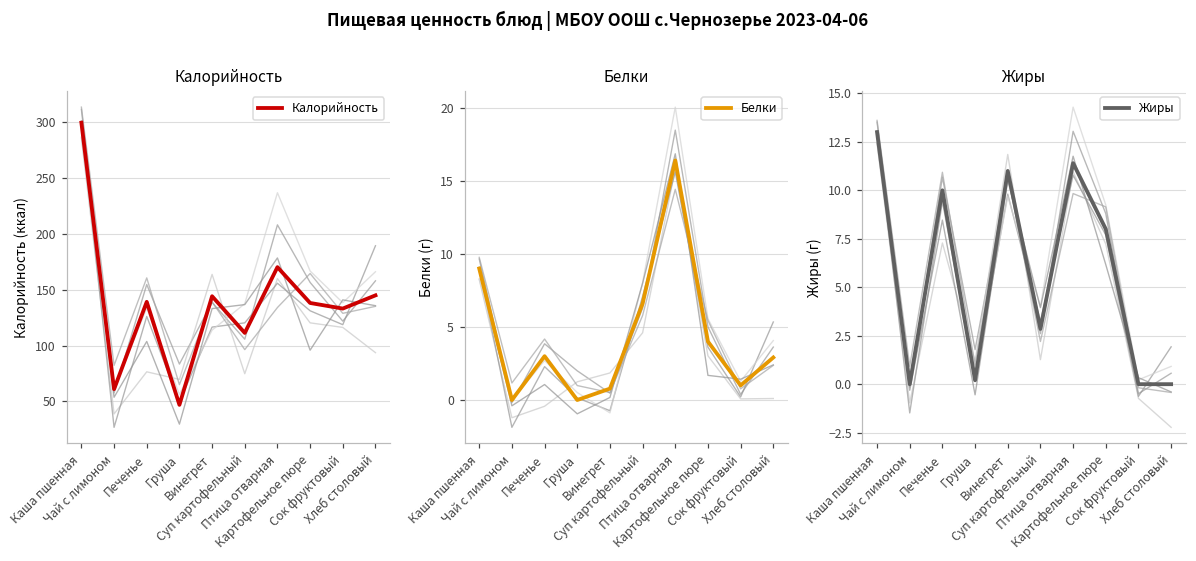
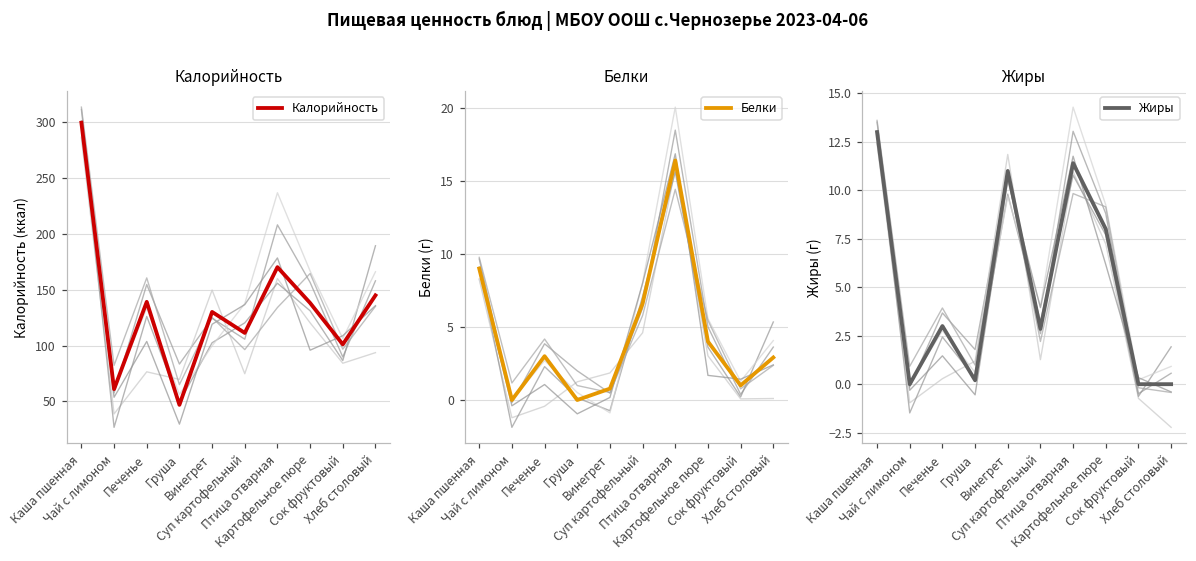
Калорийность, Калорийность, Винегрет: 144 -> 130
Калорийность, Калорийность, Сок фруктовый: 133 -> 101
Жиры, Жиры, Печенье: 10 -> 3
